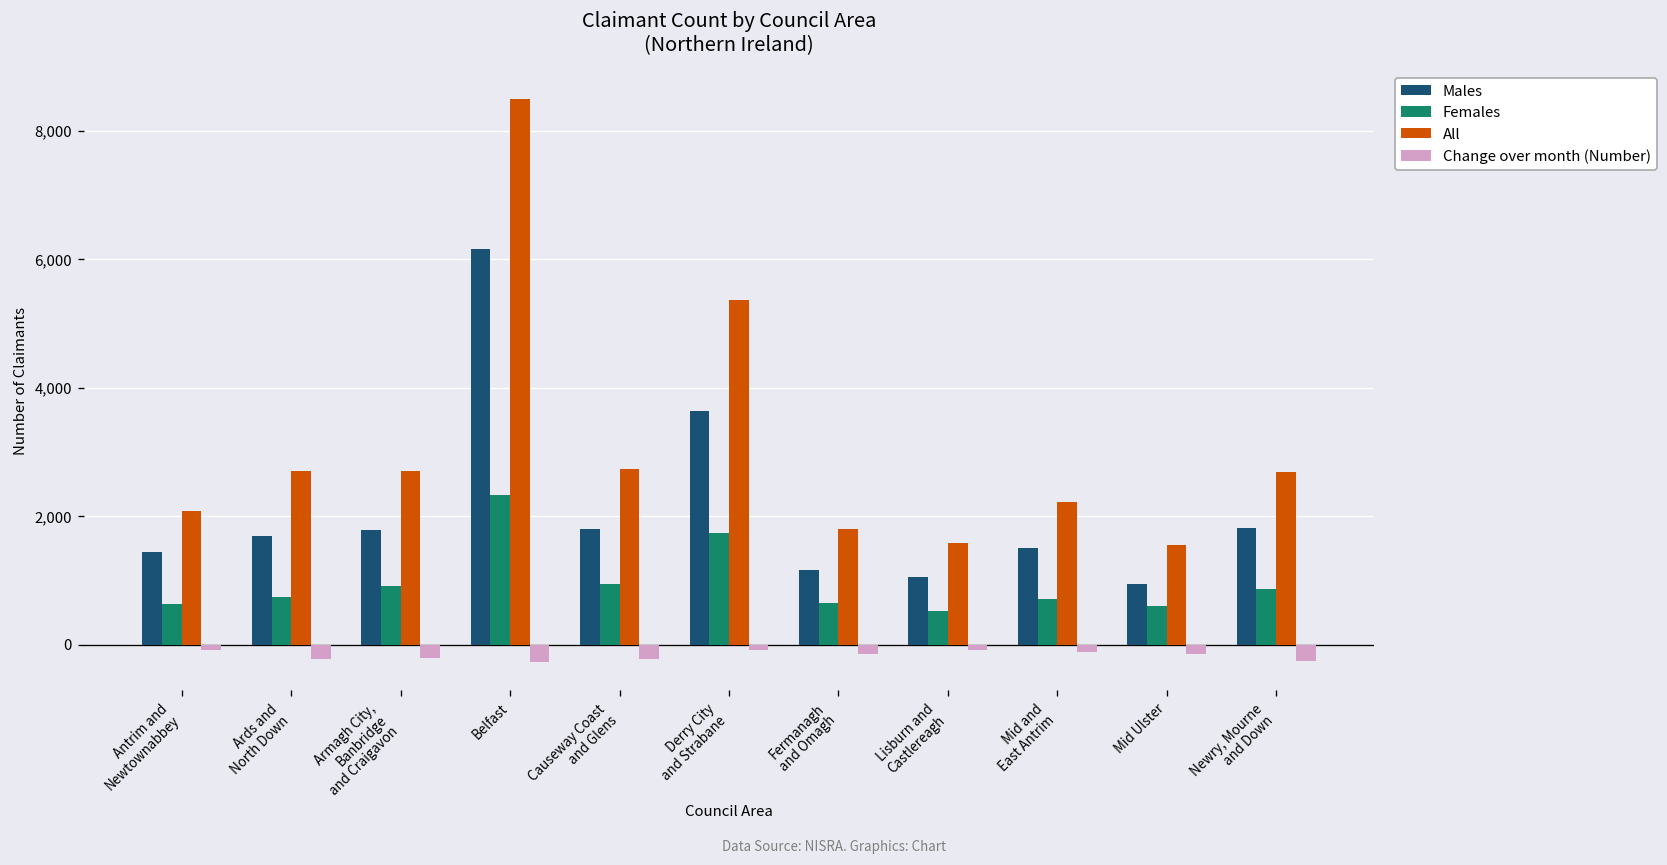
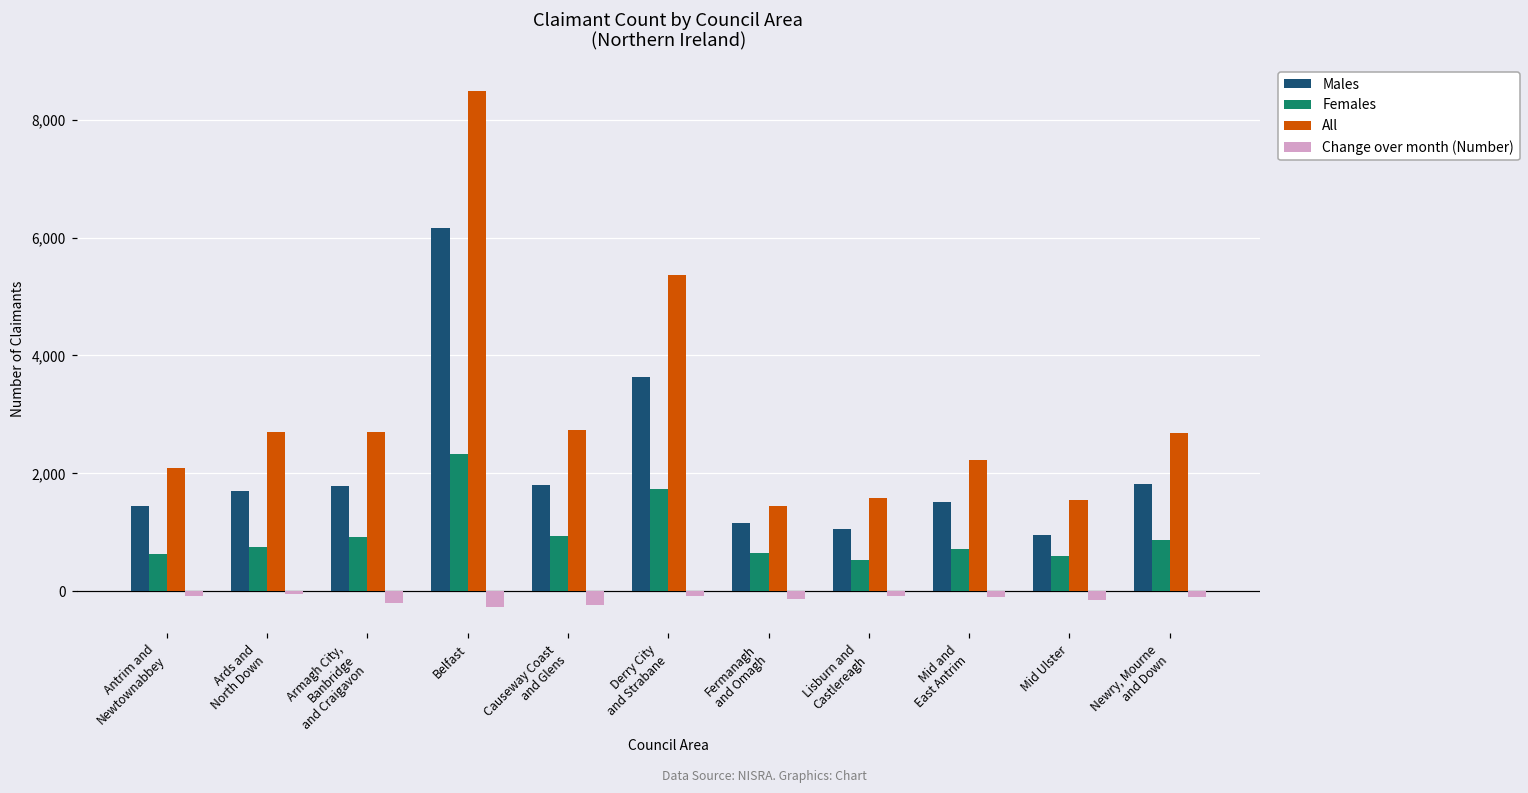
Change over month (Number), Ards and North Down: -200 -> 0
All, Fermanagh and Omagh: 1,800 -> 1,400
Change over month (Number), Newry, Mourne and Down: -200 -> -100
